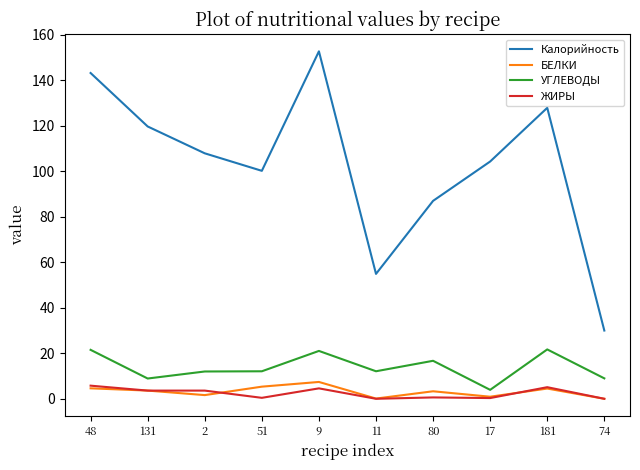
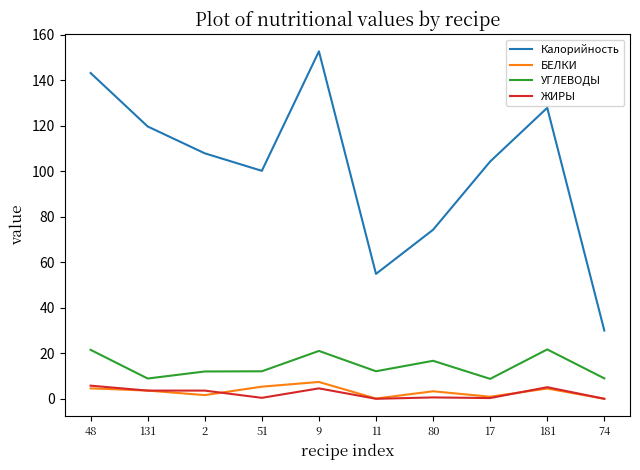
Калорийность, 80: 87 -> 74
УГЛЕВОДЫ, 17: 4 -> 9
